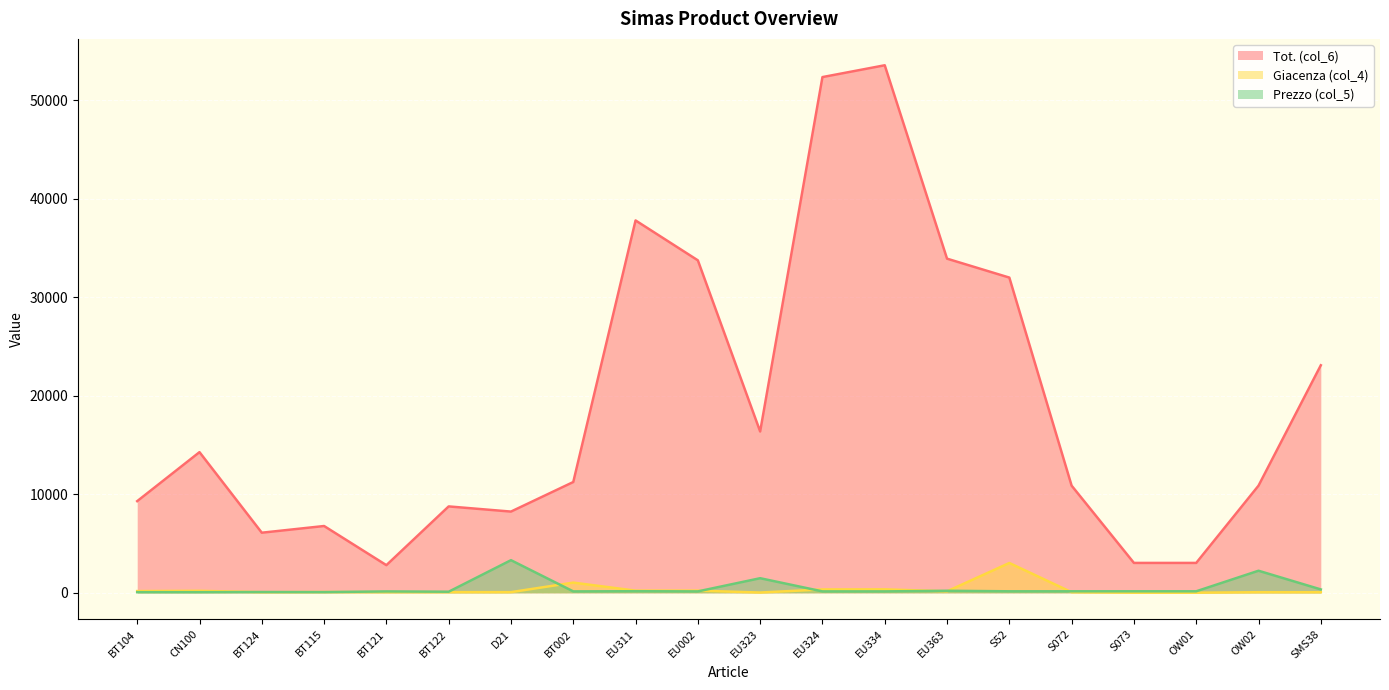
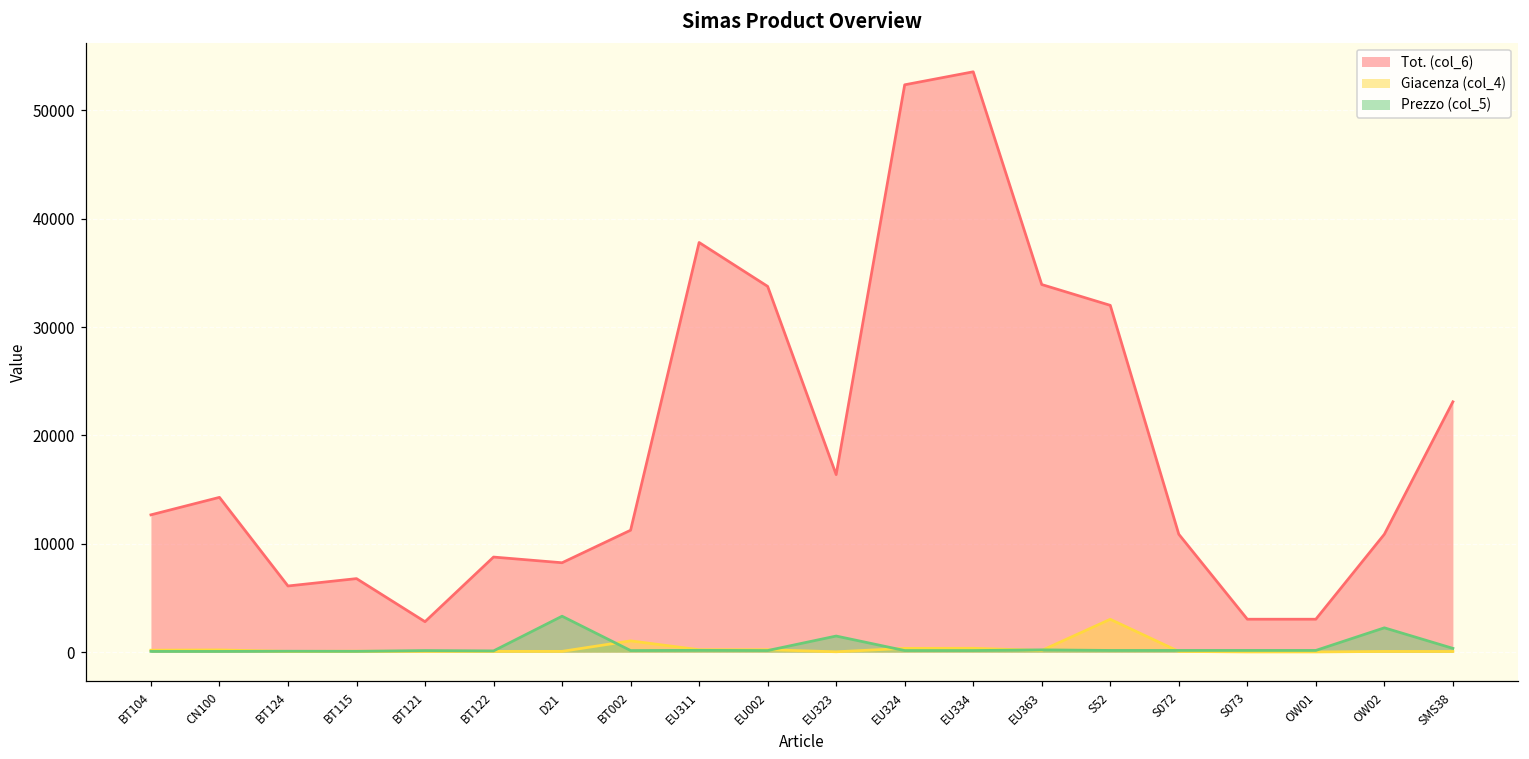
Tot. (col_6), BT104: 9000 -> 13000
